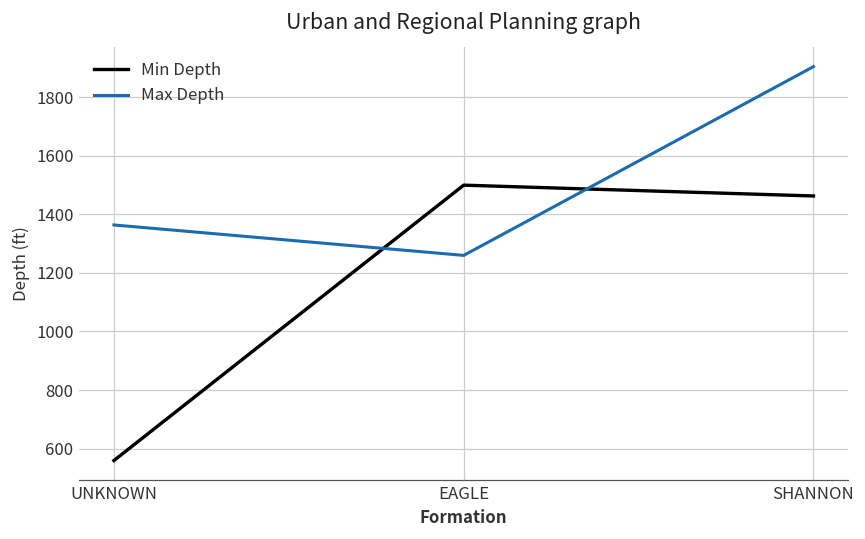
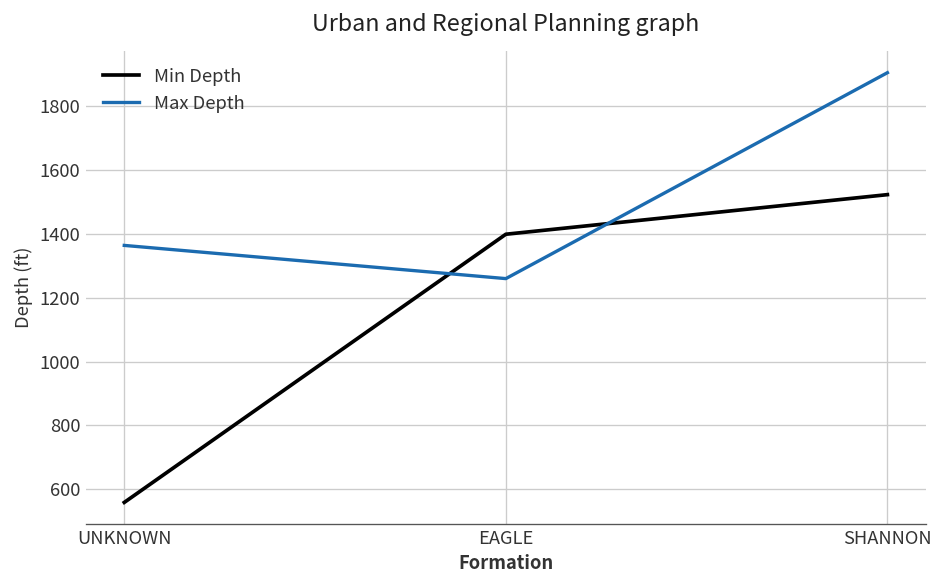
Min Depth, EAGLE: 1500 -> 1400
Min Depth, SHANNON: 1460 -> 1520
